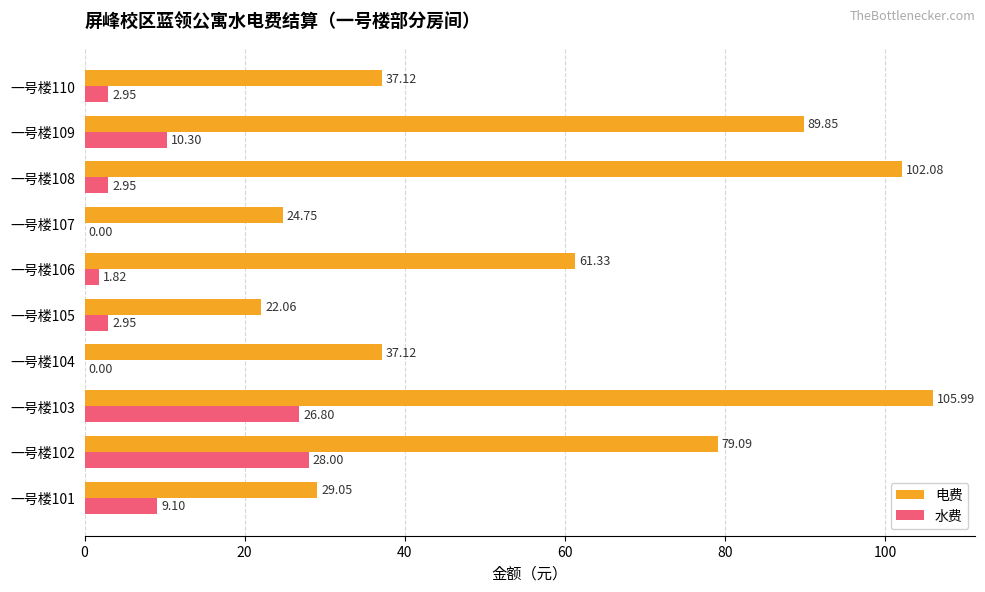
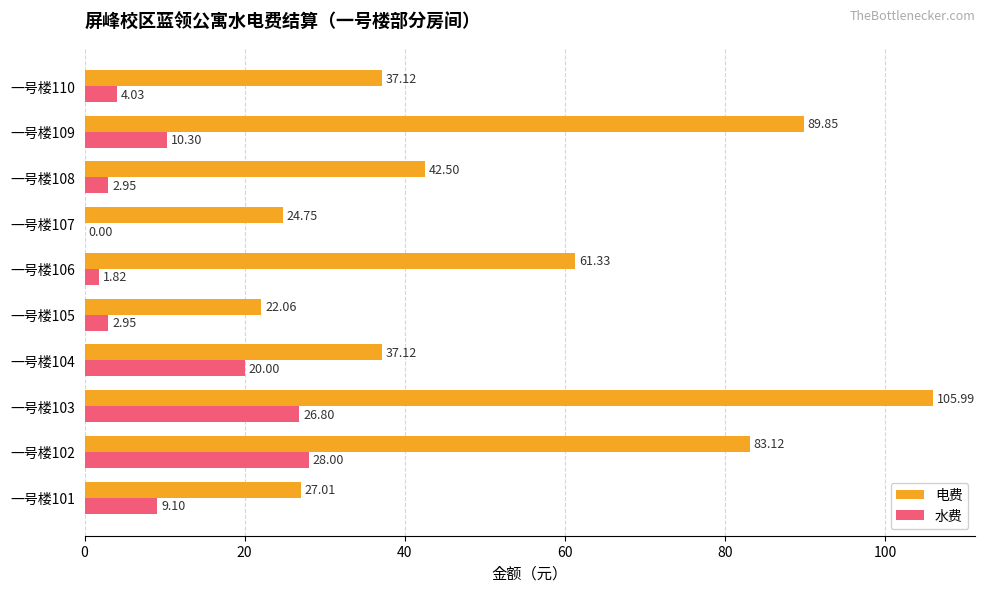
水费, 一号楼110: 2.95 -> 4.03
电费, 一号楼108: 102.08 -> 42.50
水费, 一号楼104: 0.00 -> 20.00
电费, 一号楼102: 79.09 -> 83.12
电费, 一号楼101: 29.05 -> 27.01
